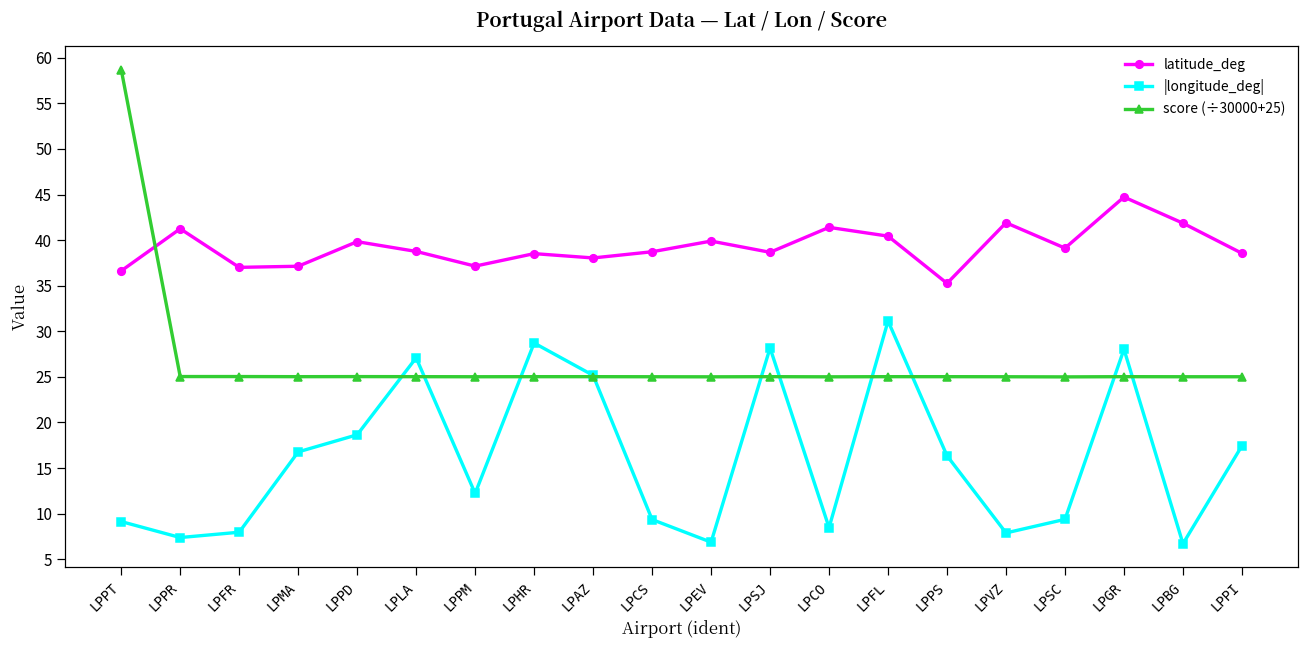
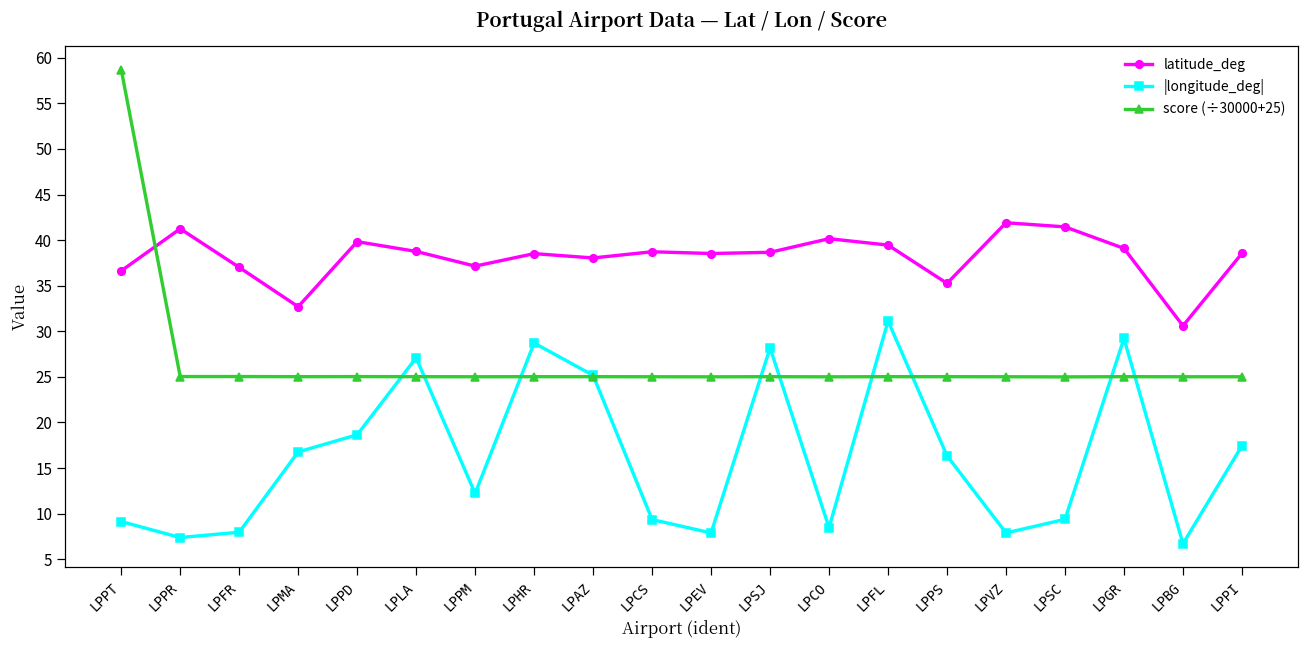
latitude_deg, LPMA: 37 -> 33
latitude_deg, LPEV: 40 -> 39
|longitude_deg|, LPEV: 7 -> 8
latitude_deg, LPCO: 41 -> 40
latitude_deg, LPFL: 40 -> 39
latitude_deg, LPSC: 39 -> 41
latitude_deg, LPGR: 45 -> 39
|longitude_deg|, LPGR: 28 -> 29
latitude_deg, LPBG: 42 -> 31
